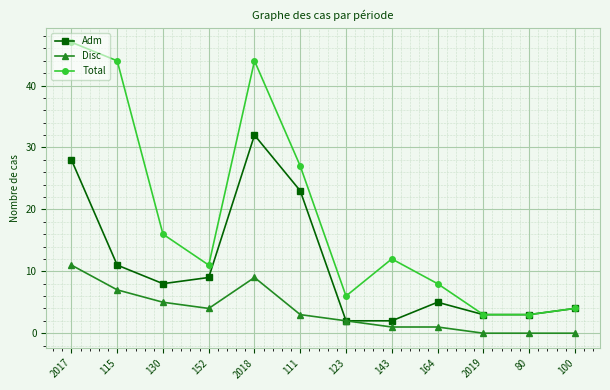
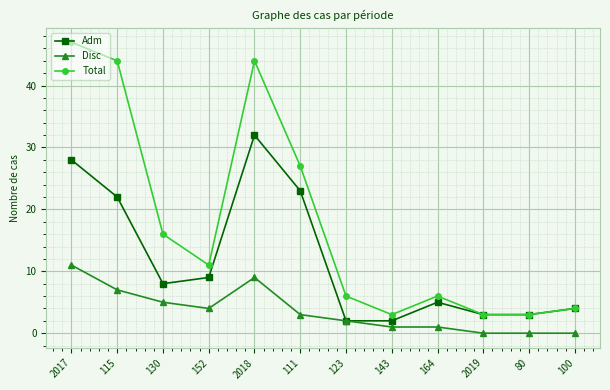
Adm, 115: 11 -> 22
Total, 143: 12 -> 3
Total, 164: 8 -> 6
